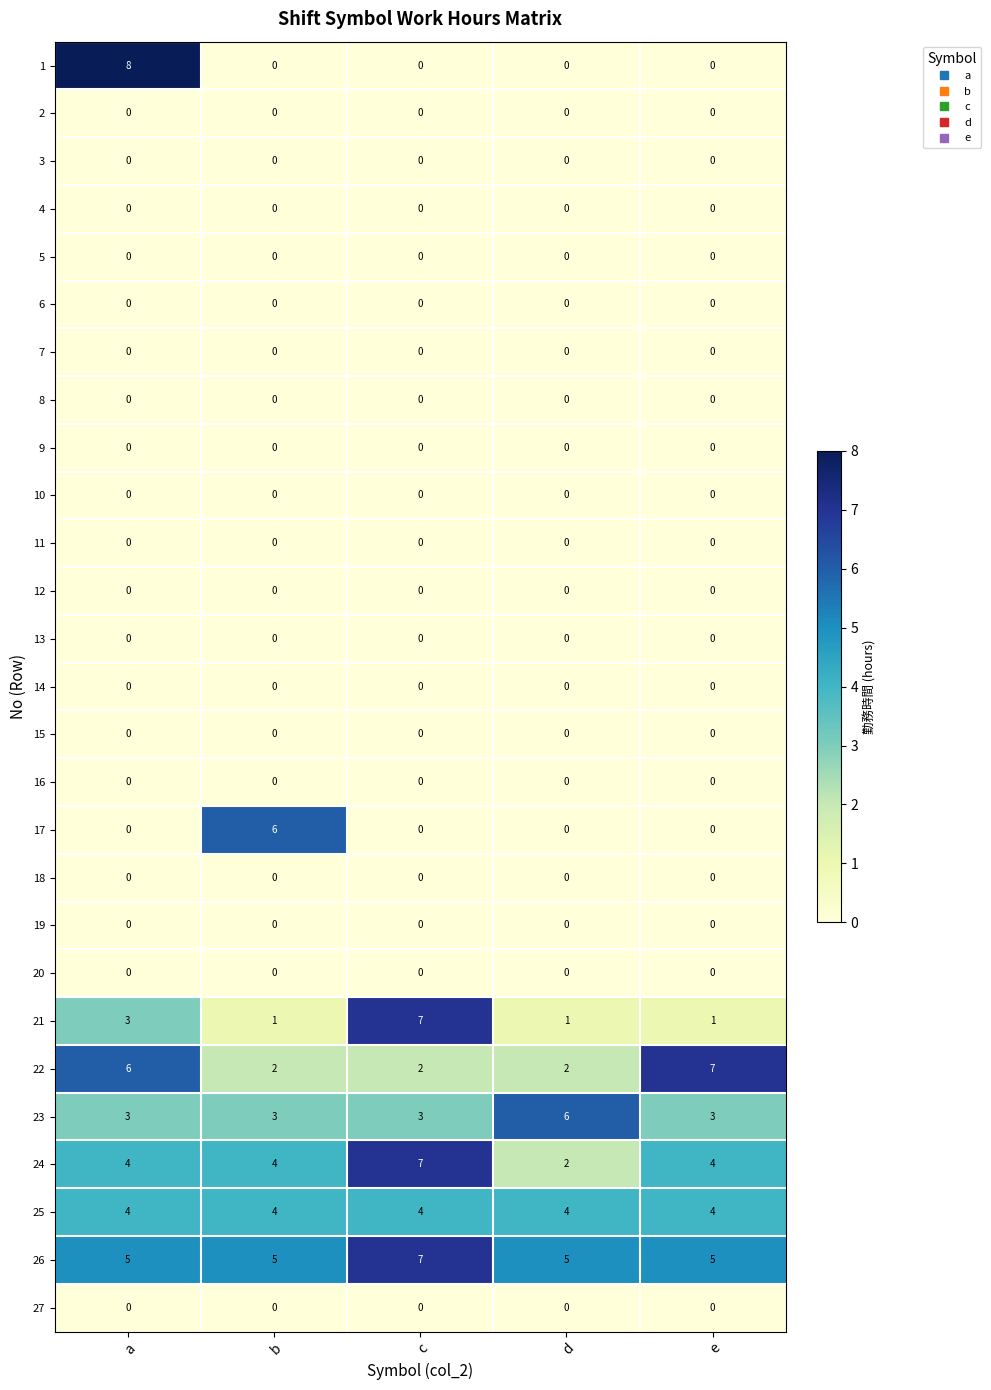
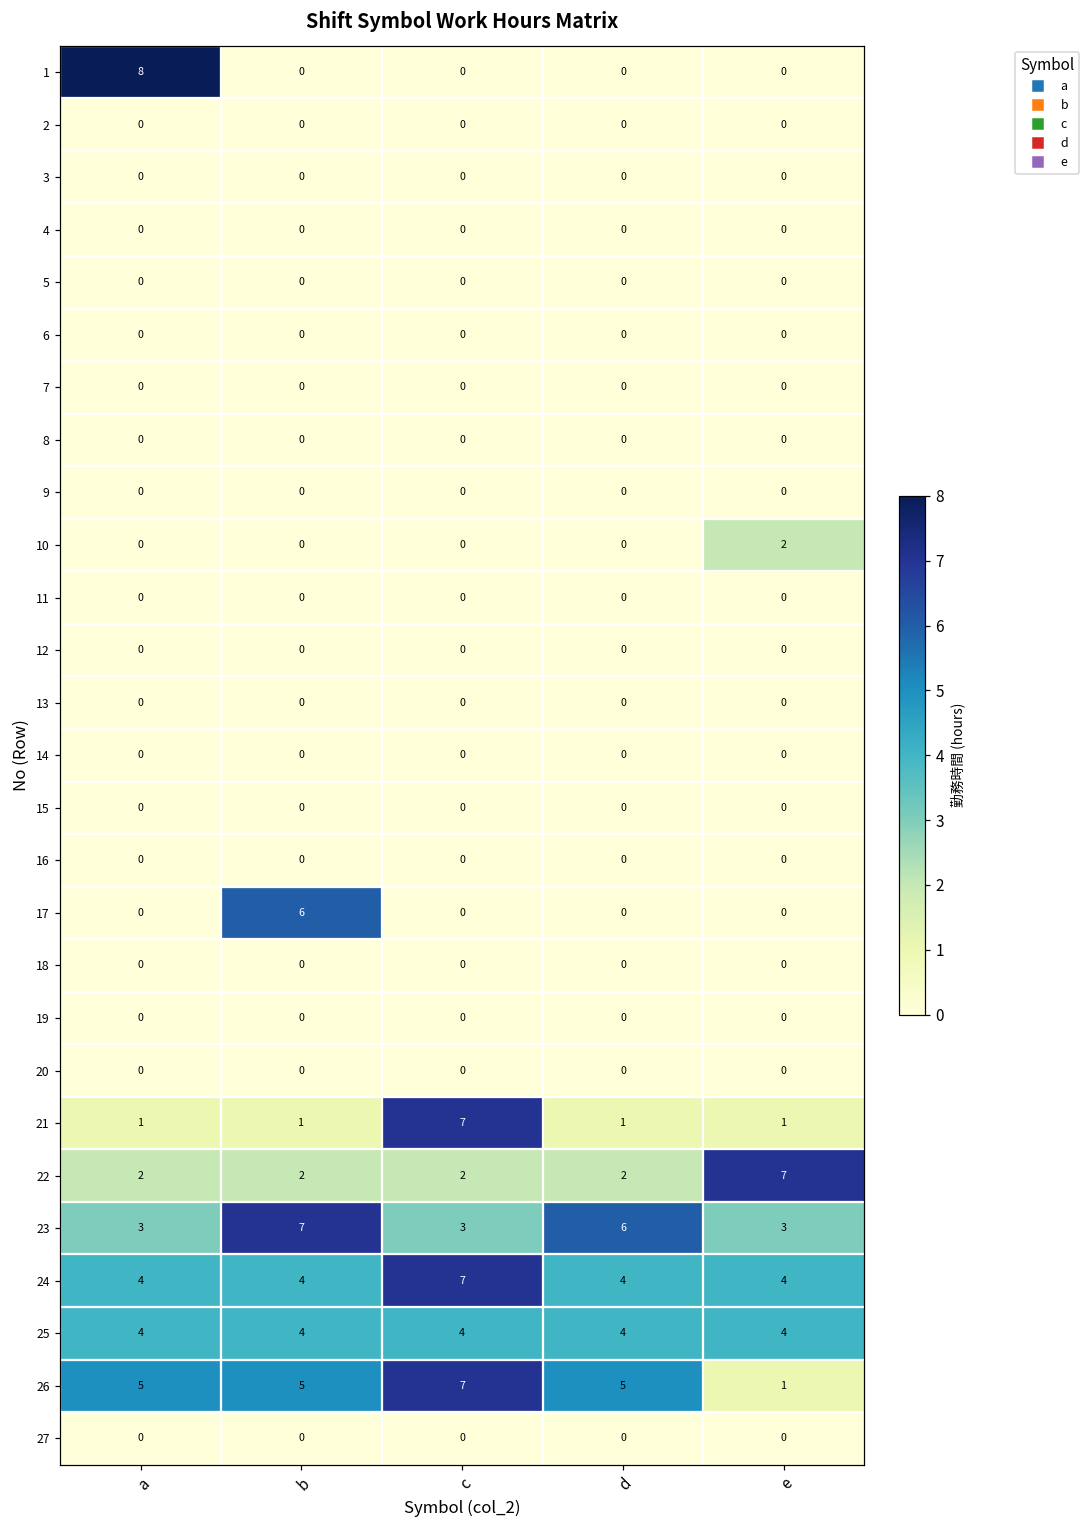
10, e: 0 -> 2
21, a: 3 -> 1
22, a: 6 -> 2
23, b: 3 -> 7
24, d: 2 -> 4
26, e: 5 -> 1
